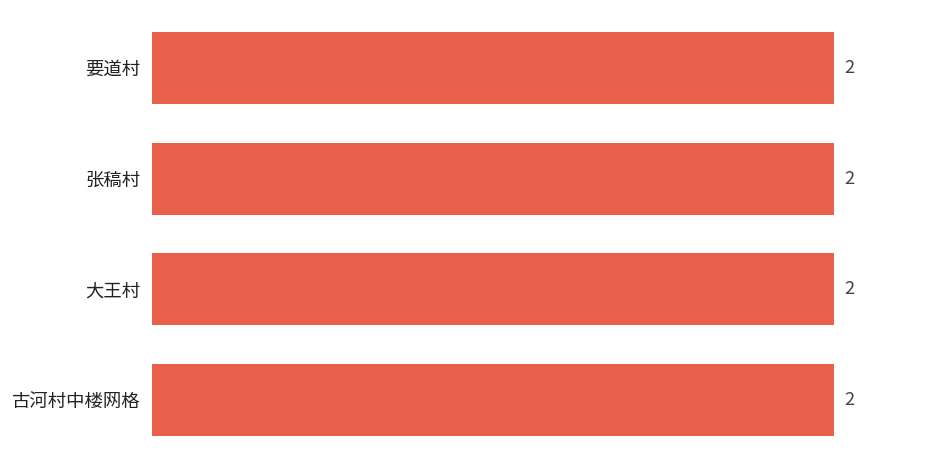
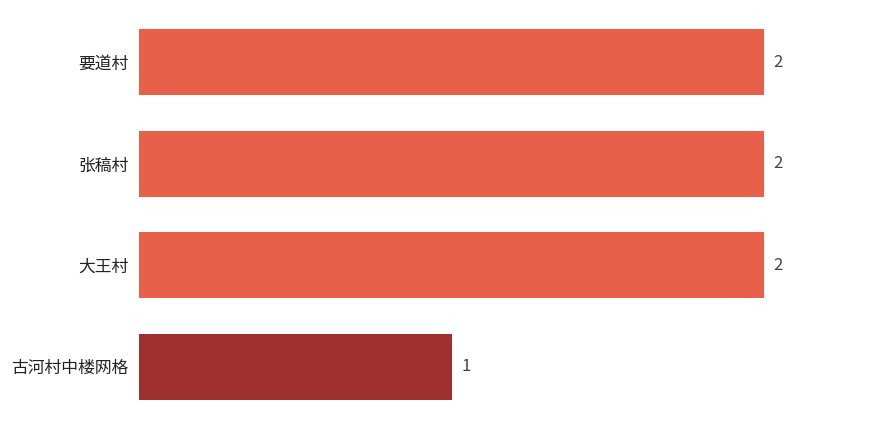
古河村中楼网格: 2 -> 1
